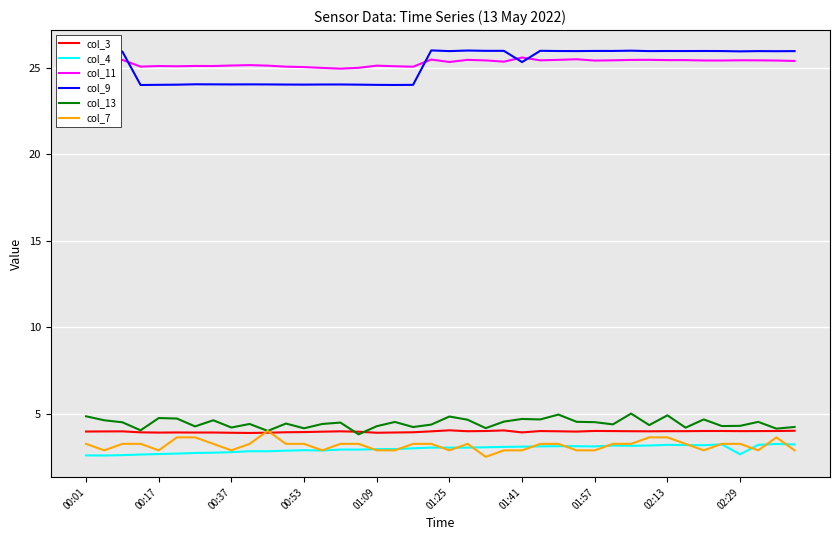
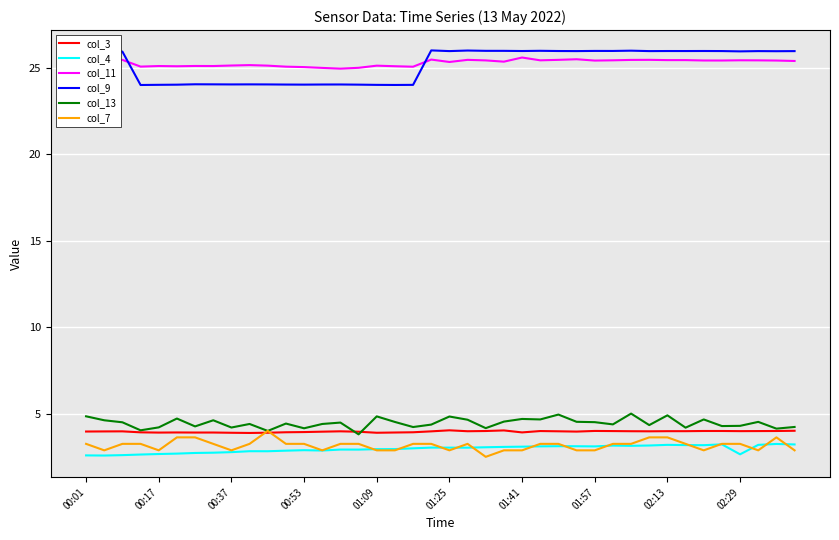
col_13, 00:17: 4.7 -> 4.2
col_13, 01:09: 4.3 -> 4.8
col_9, 01:41: 25.3 -> 26.0
